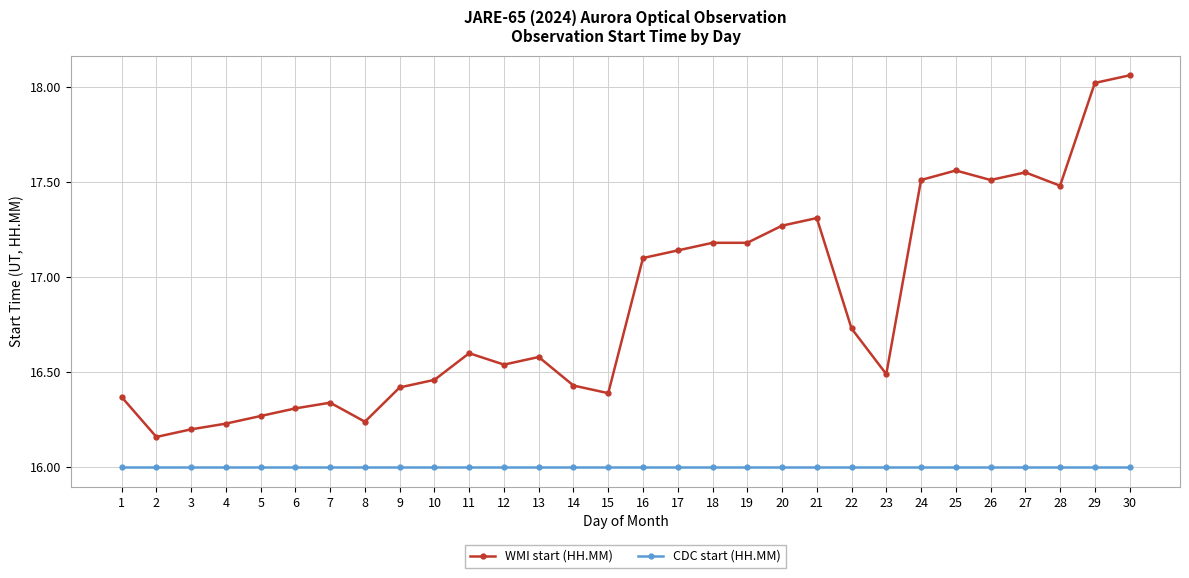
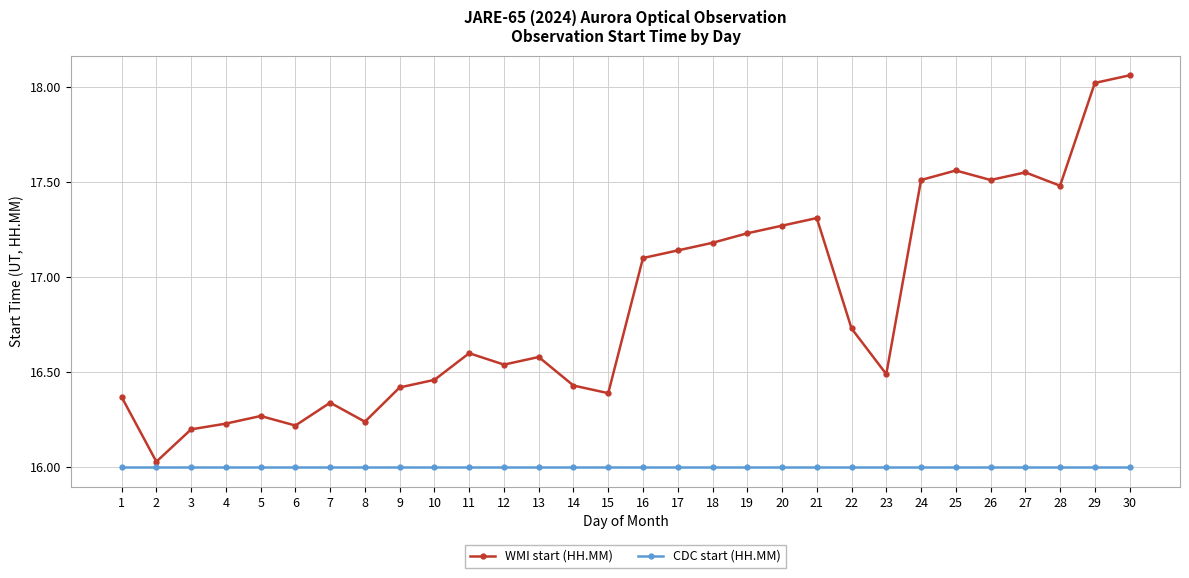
WMI start (HH.MM), 2: 16.16 -> 16.03
WMI start (HH.MM), 6: 16.31 -> 16.22
WMI start (HH.MM), 19: 17.18 -> 17.23
